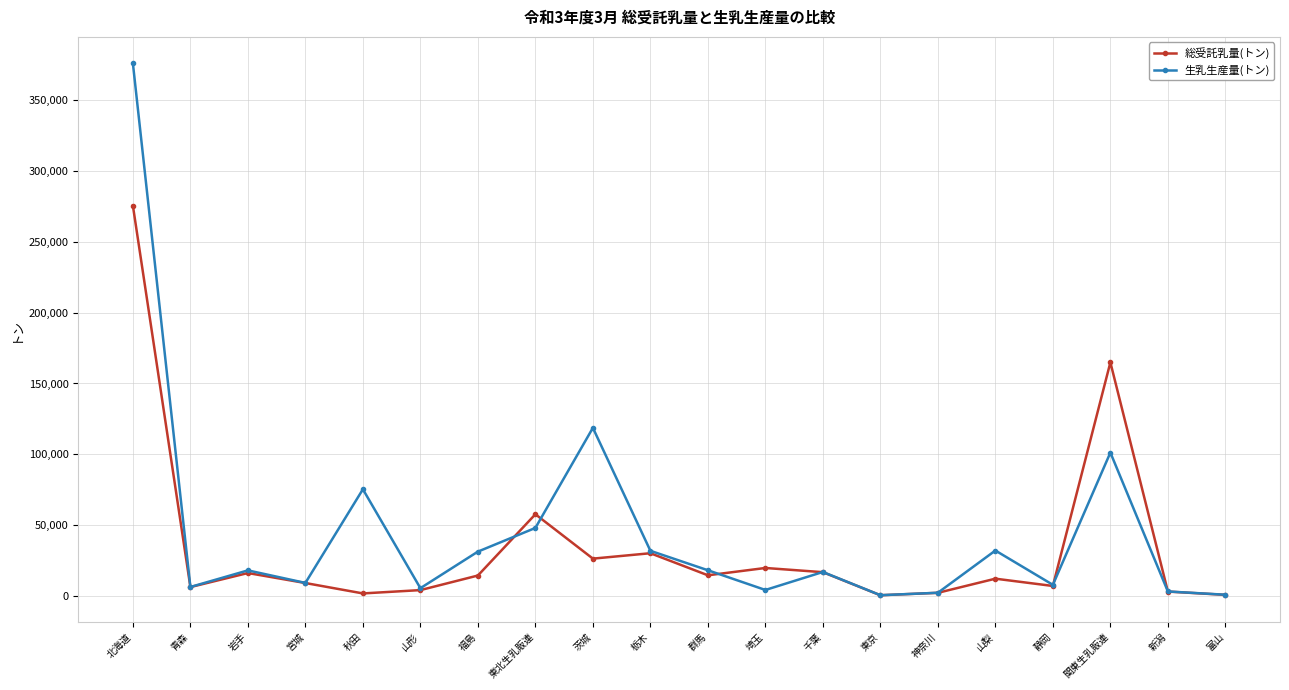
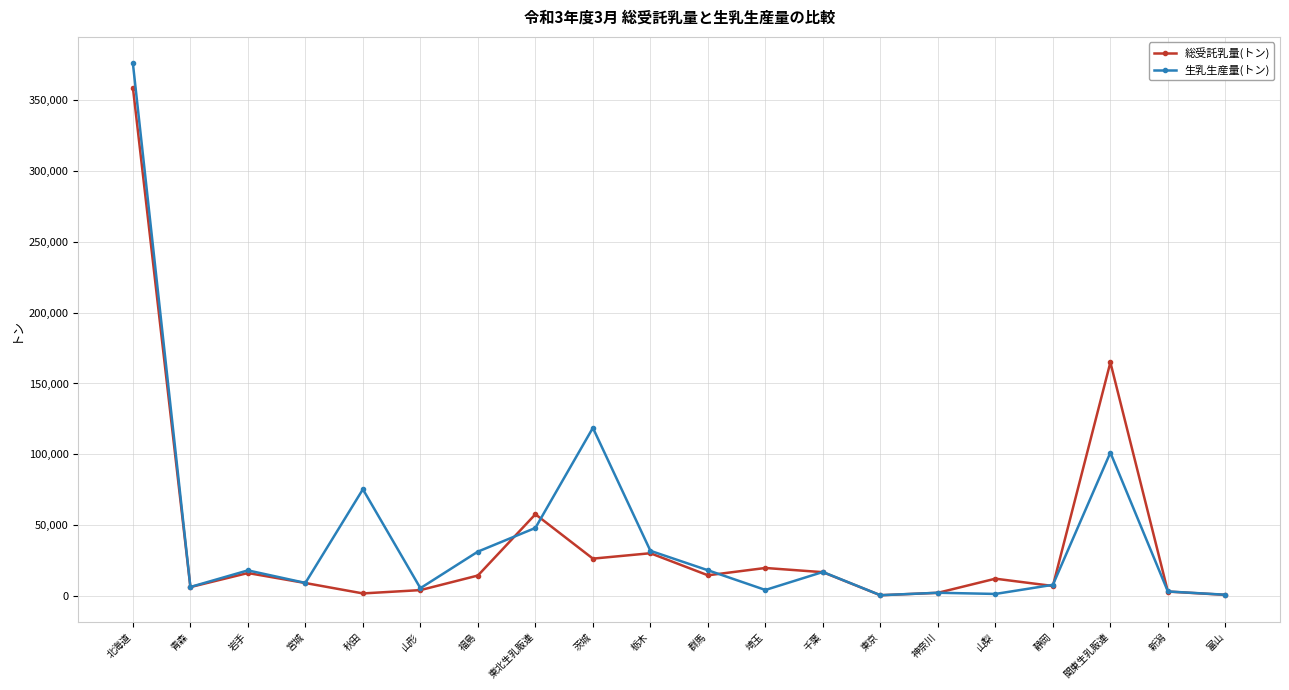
総受託乳量(トン), 北海道: 275,000 -> 359,000
生乳生産量(トン), 山梨: 32,000 -> 2,000
